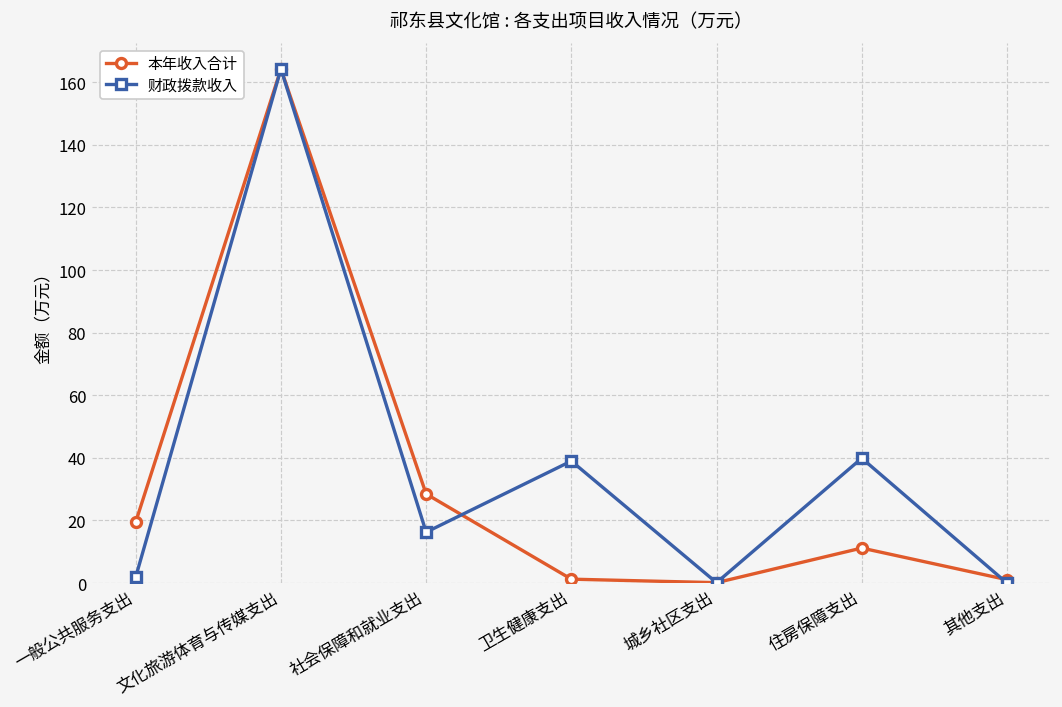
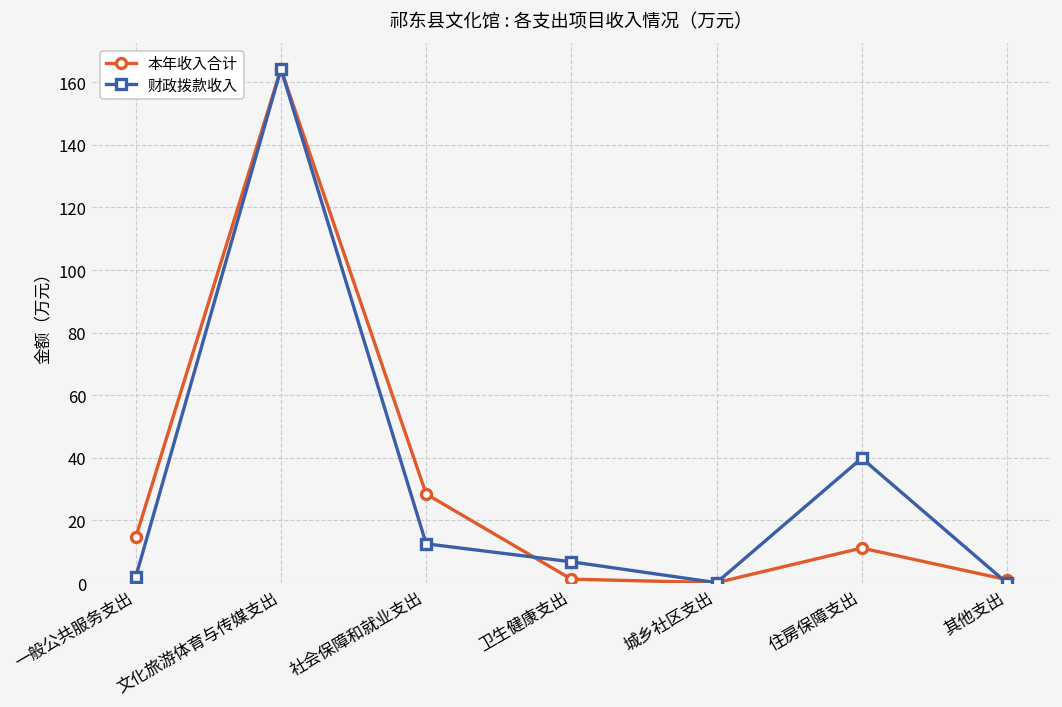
本年收入合计, 一般公共服务支出: 20 -> 15
财政拨款收入, 社会保障和就业支出: 16 -> 13
财政拨款收入, 卫生健康支出: 39 -> 7
